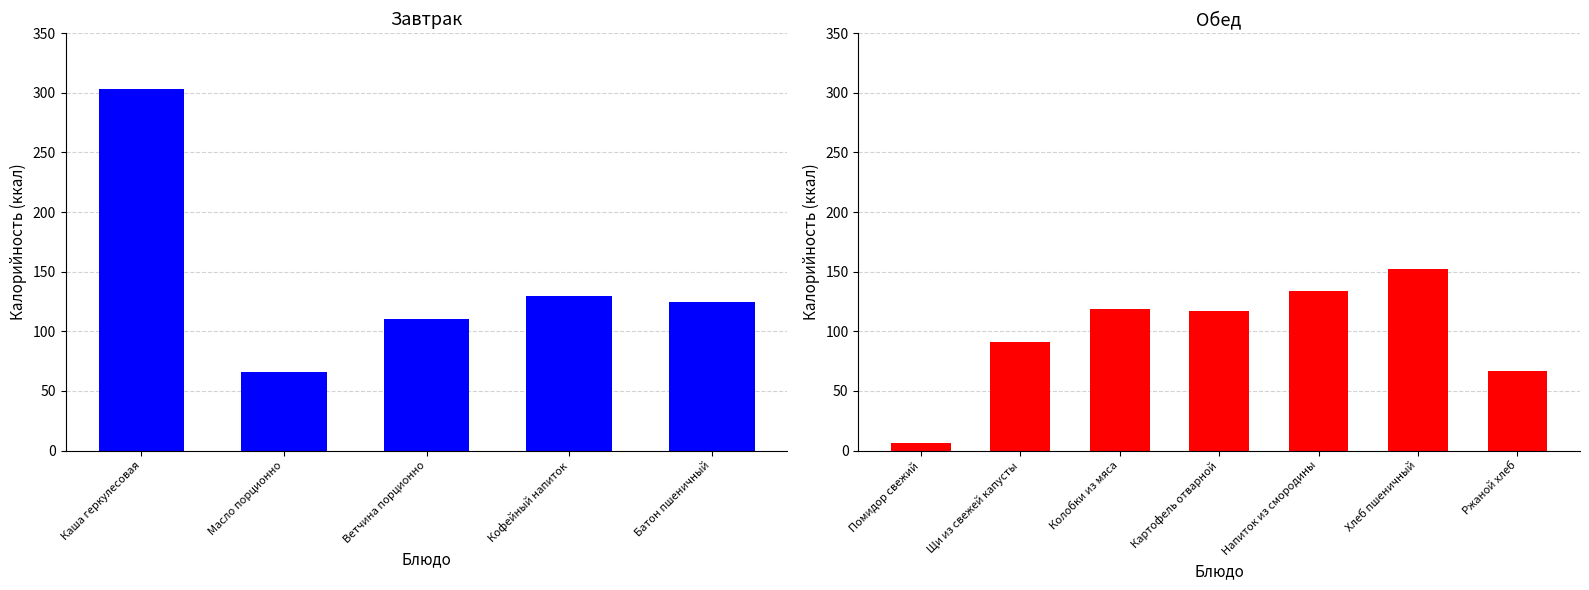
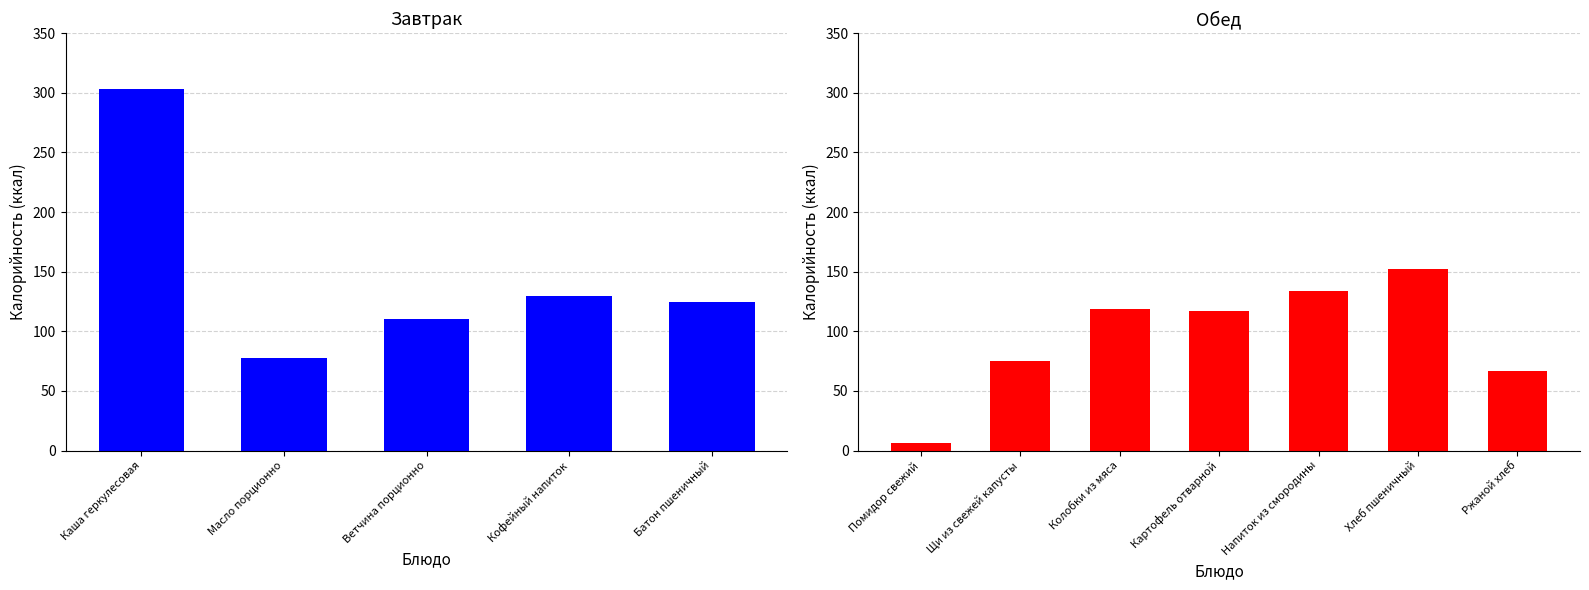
Завтрак, Масло порционно: 66 -> 78
Обед, Щи из свежей капусты: 91 -> 75
